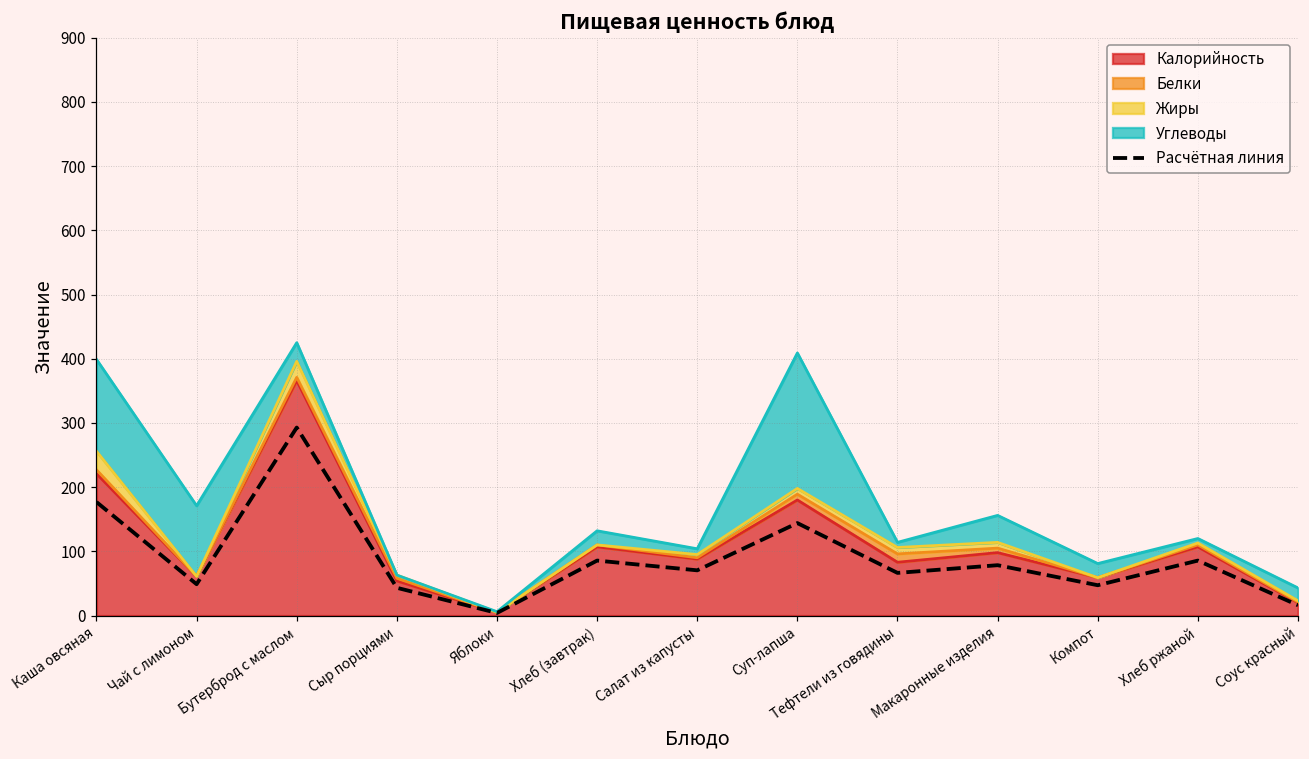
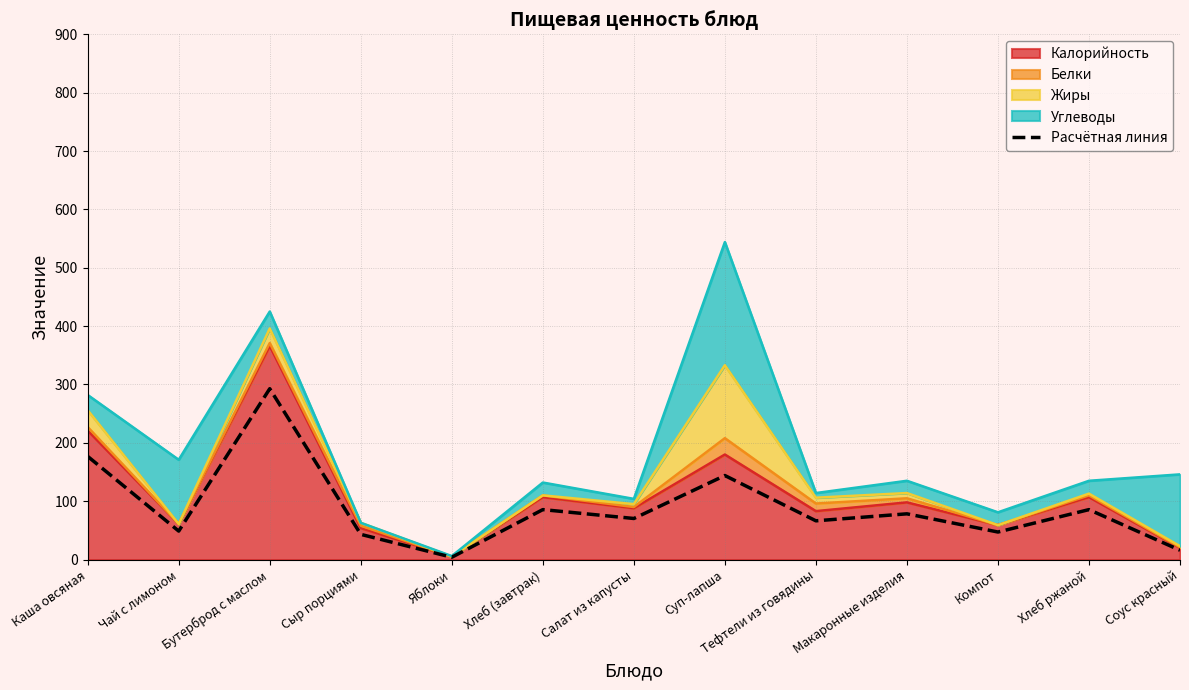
Углеводы, Каша овсяная: 140 -> 30
Белки, Суп-лапша: 10 -> 30
Жиры, Суп-лапша: 10 -> 130
Углеводы, Макаронные изделия: 40 -> 20
Углеводы, Хлеб ржаной: 10 -> 20
Углеводы, Соус красный: 20 -> 120
